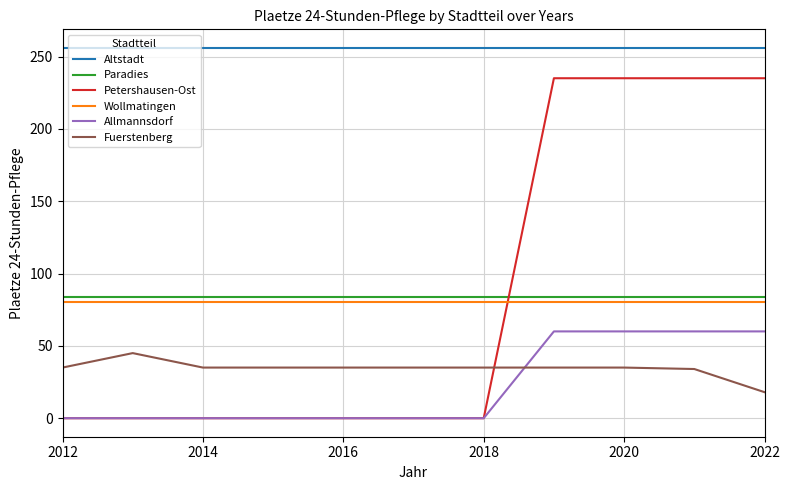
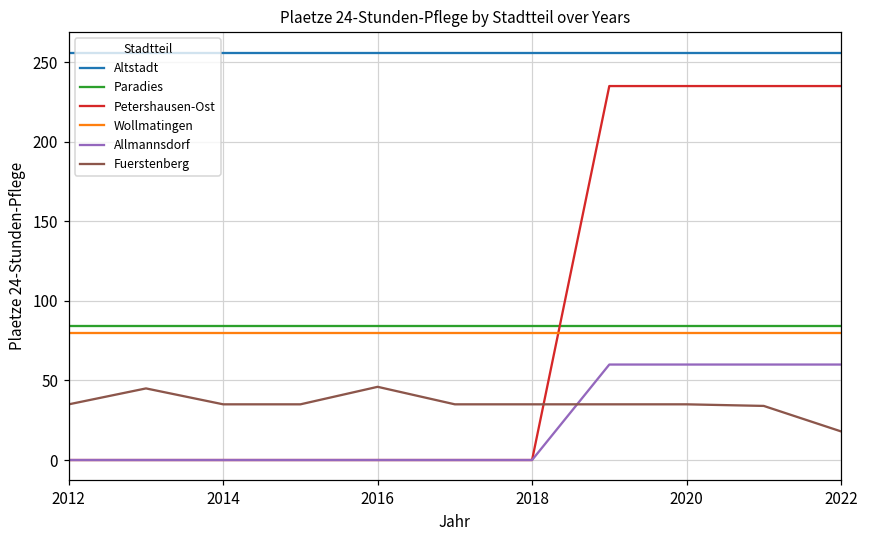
Fuerstenberg, 2016: 35 -> 46
